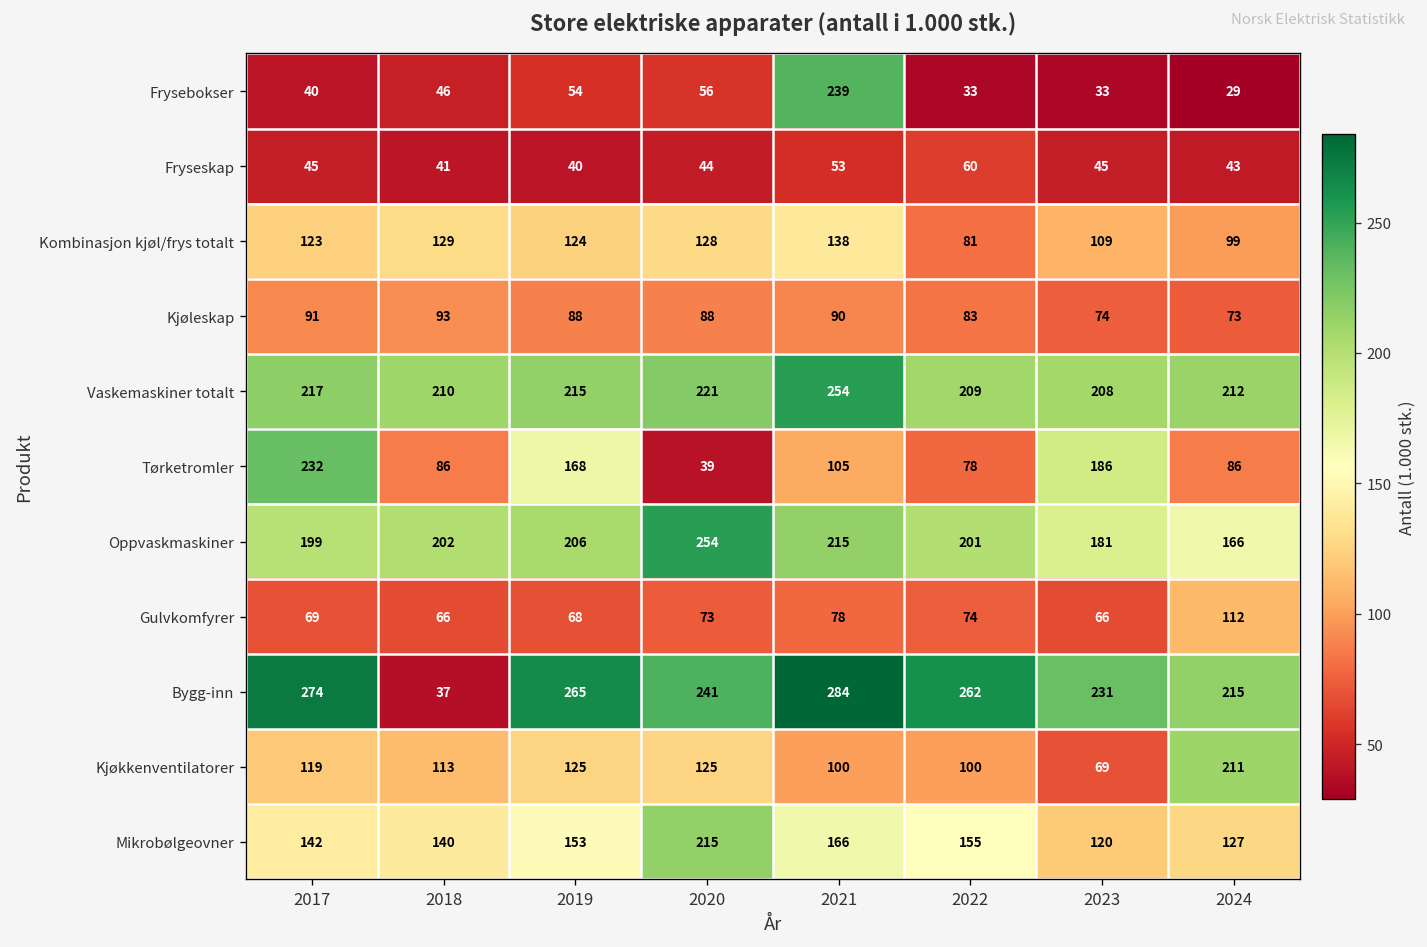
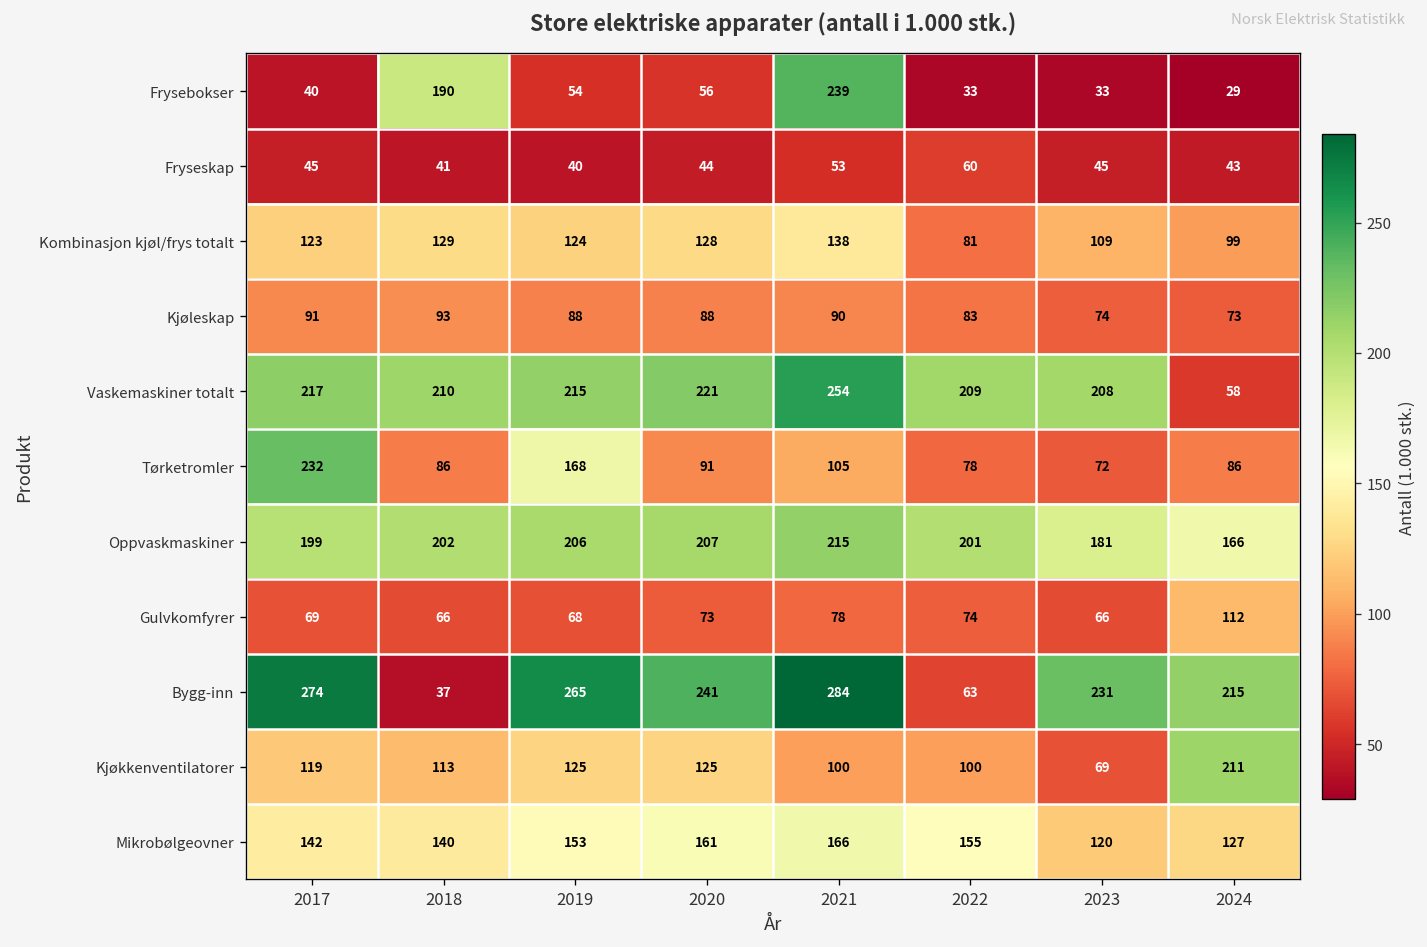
Frysebokser, 2018: 46 -> 190
Vaskemaskiner totalt, 2024: 212 -> 58
Tørketromler, 2020: 39 -> 91
Tørketromler, 2023: 186 -> 72
Oppvaskmaskiner, 2020: 254 -> 207
Bygg-inn, 2022: 262 -> 63
Mikrobølgeovner, 2020: 215 -> 161
